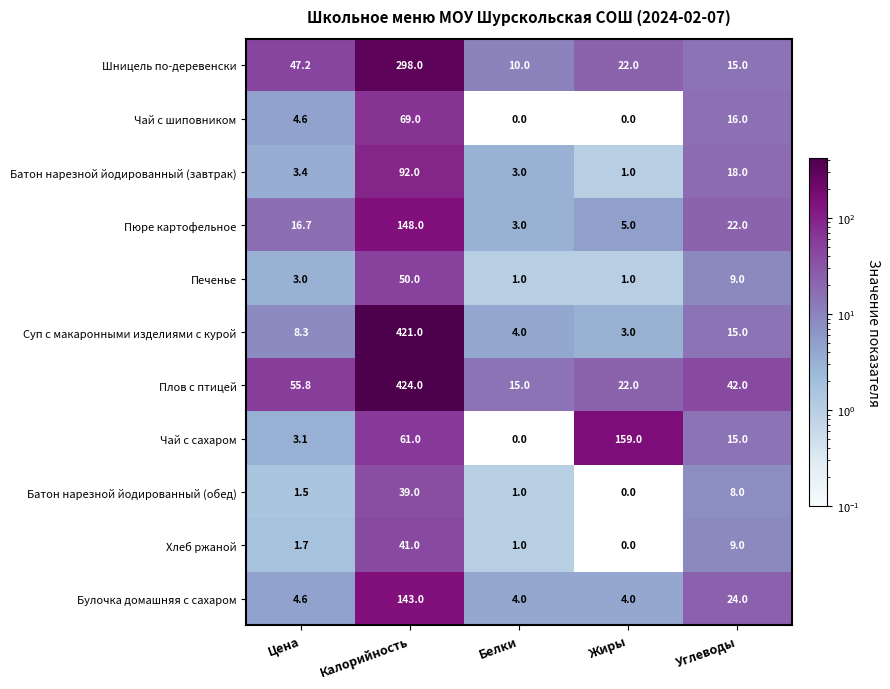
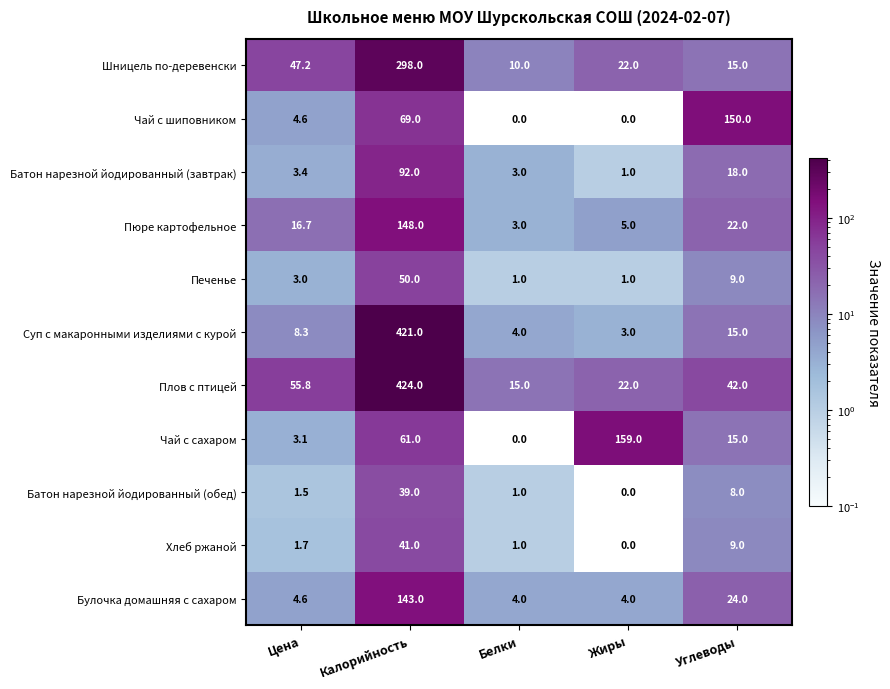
Чай с шиповником, Углеводы: 16.0 -> 150.0
